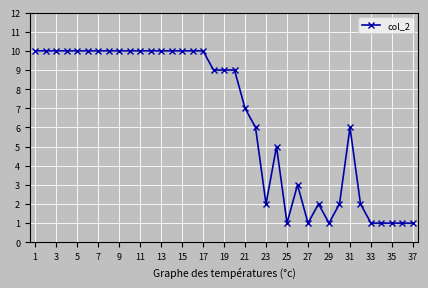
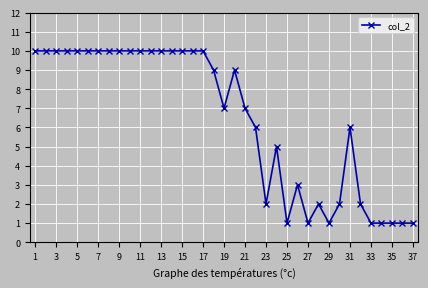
19: 9 -> 7
